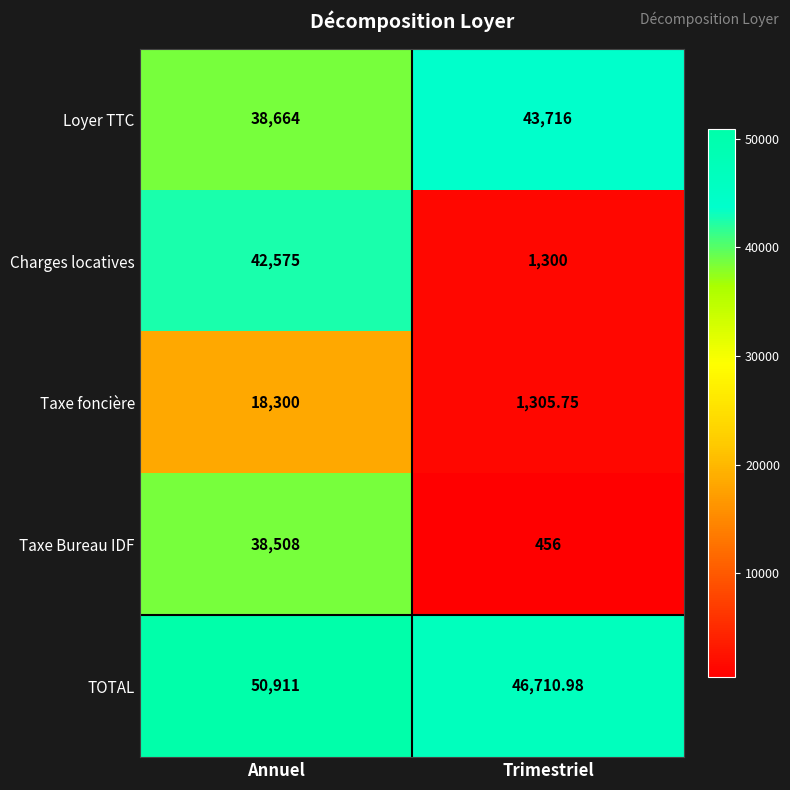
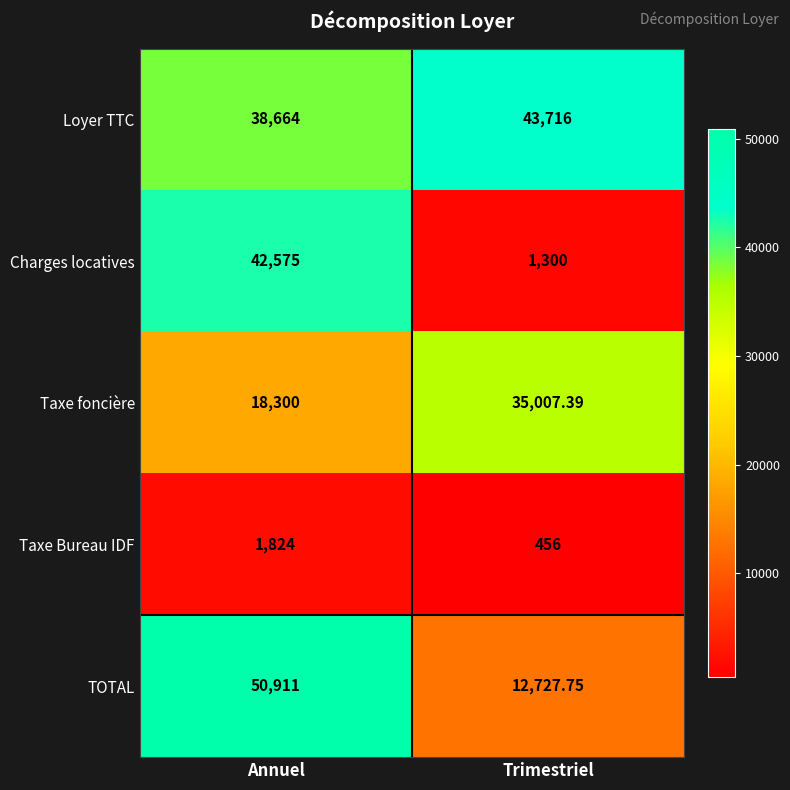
Taxe foncière, Trimestriel: 1,305.75 -> 35,007.39
Taxe Bureau IDF, Annuel: 38,508 -> 1,824
TOTAL, Trimestriel: 46,710.98 -> 12,727.75
